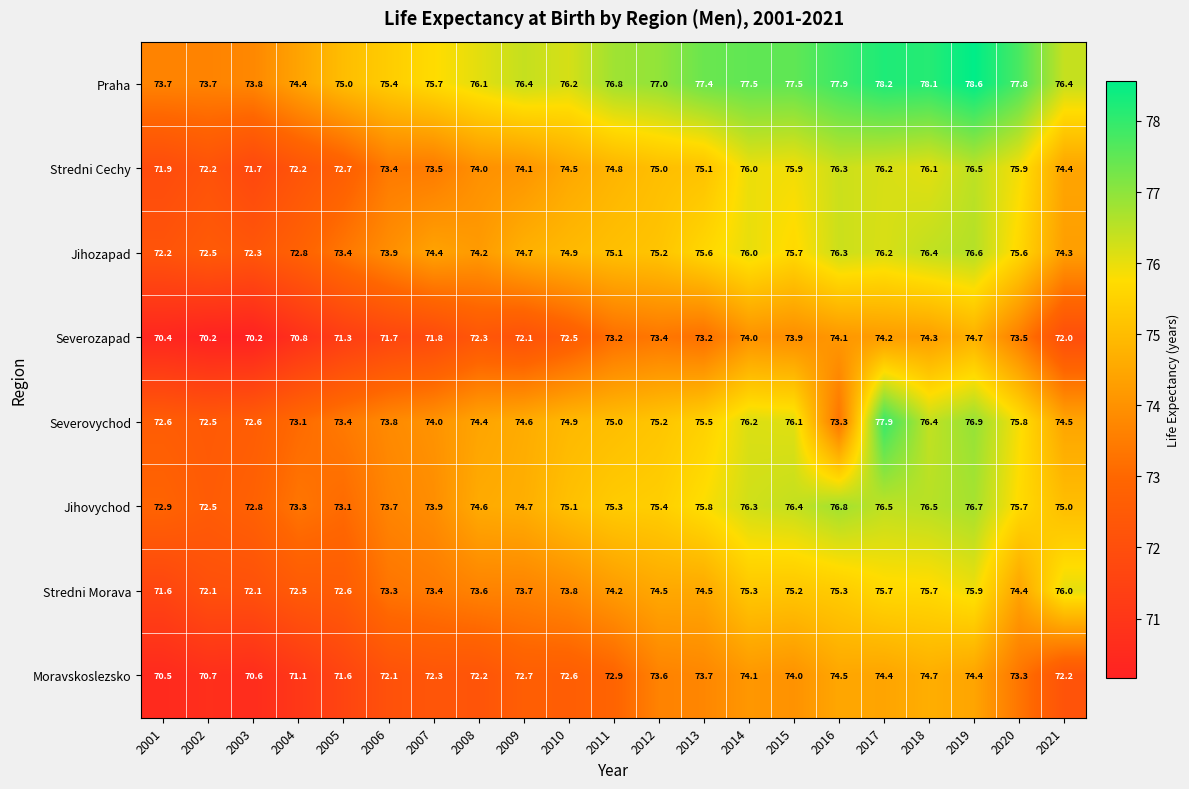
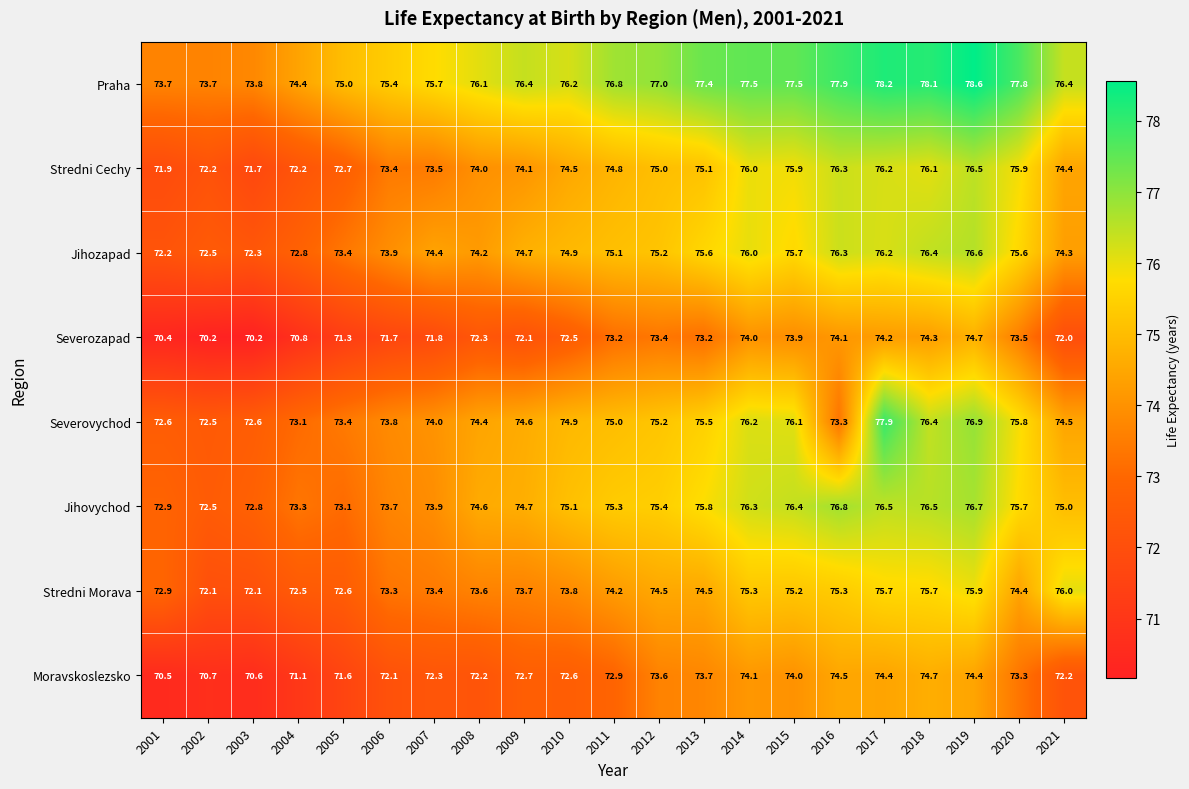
Stredni Morava, 2001: 71.6 -> 72.9
